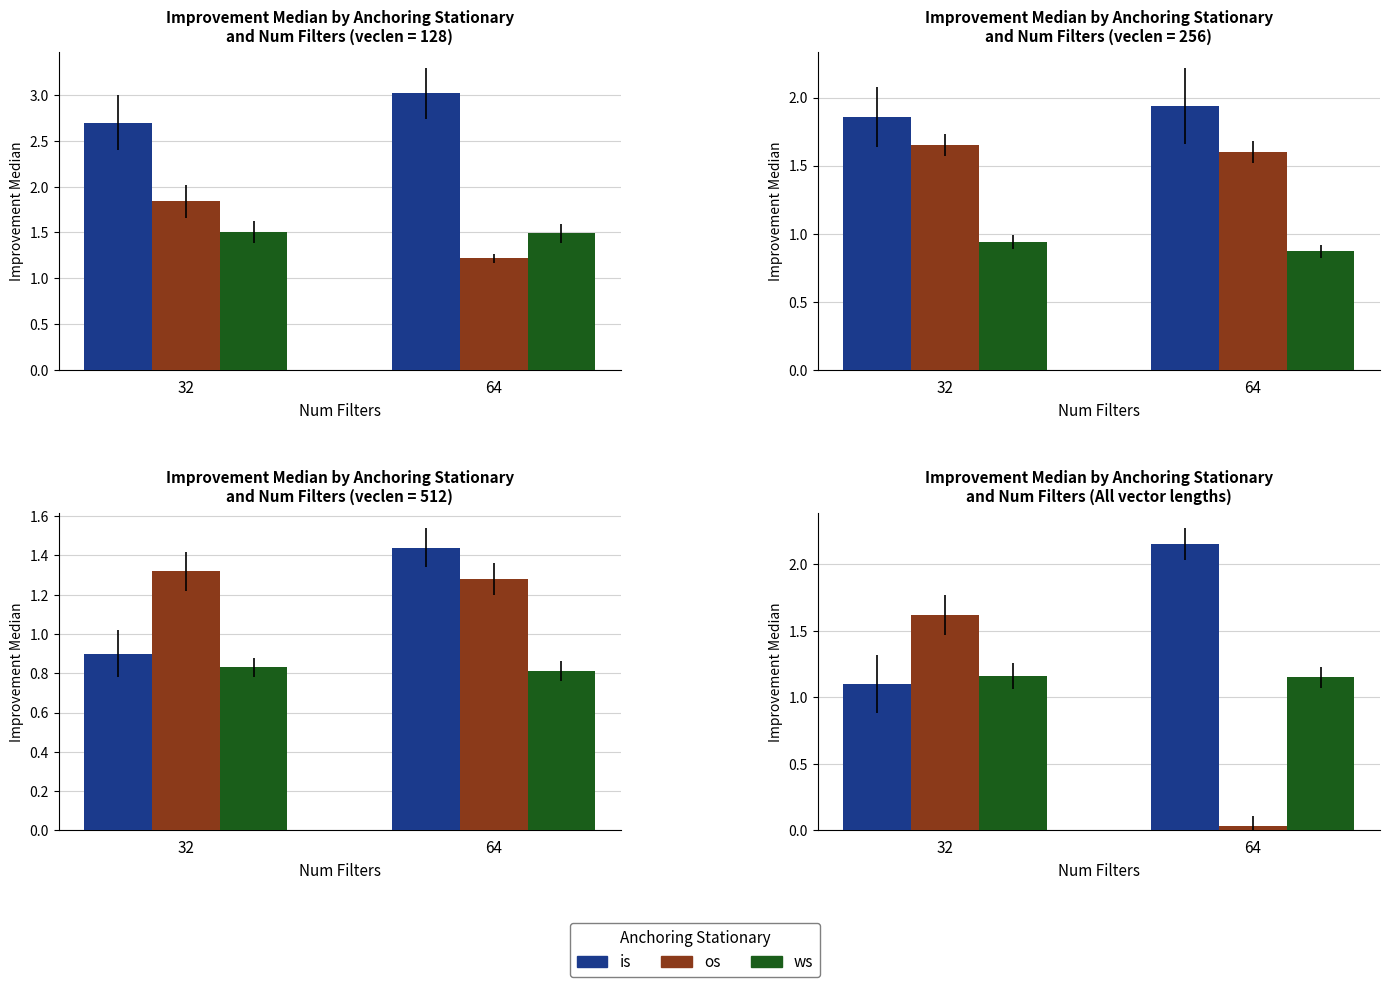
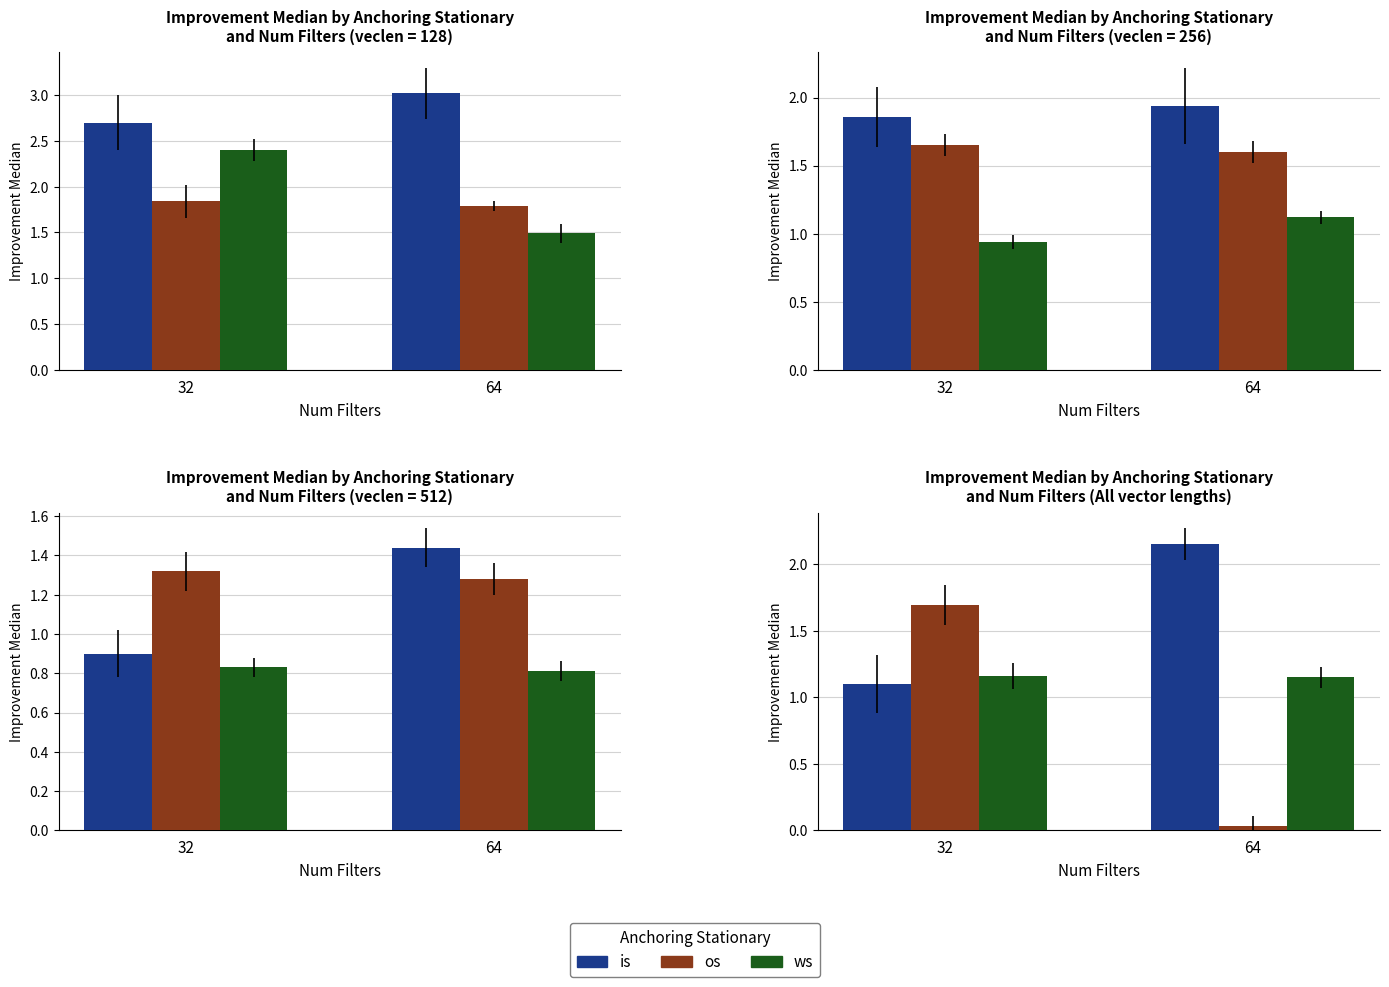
Improvement Median by Anchoring Stationary and Num Filters (veclen = 128), ws, 32: 1.5 -> 2.4
Improvement Median by Anchoring Stationary and Num Filters (veclen = 128), os, 64: 1.2 -> 1.8
Improvement Median by Anchoring Stationary and Num Filters (veclen = 256), ws, 64: 0.87 -> 1.12
Improvement Median by Anchoring Stationary and Num Filters (All vector lengths), os, 32: 1.62 -> 1.69
